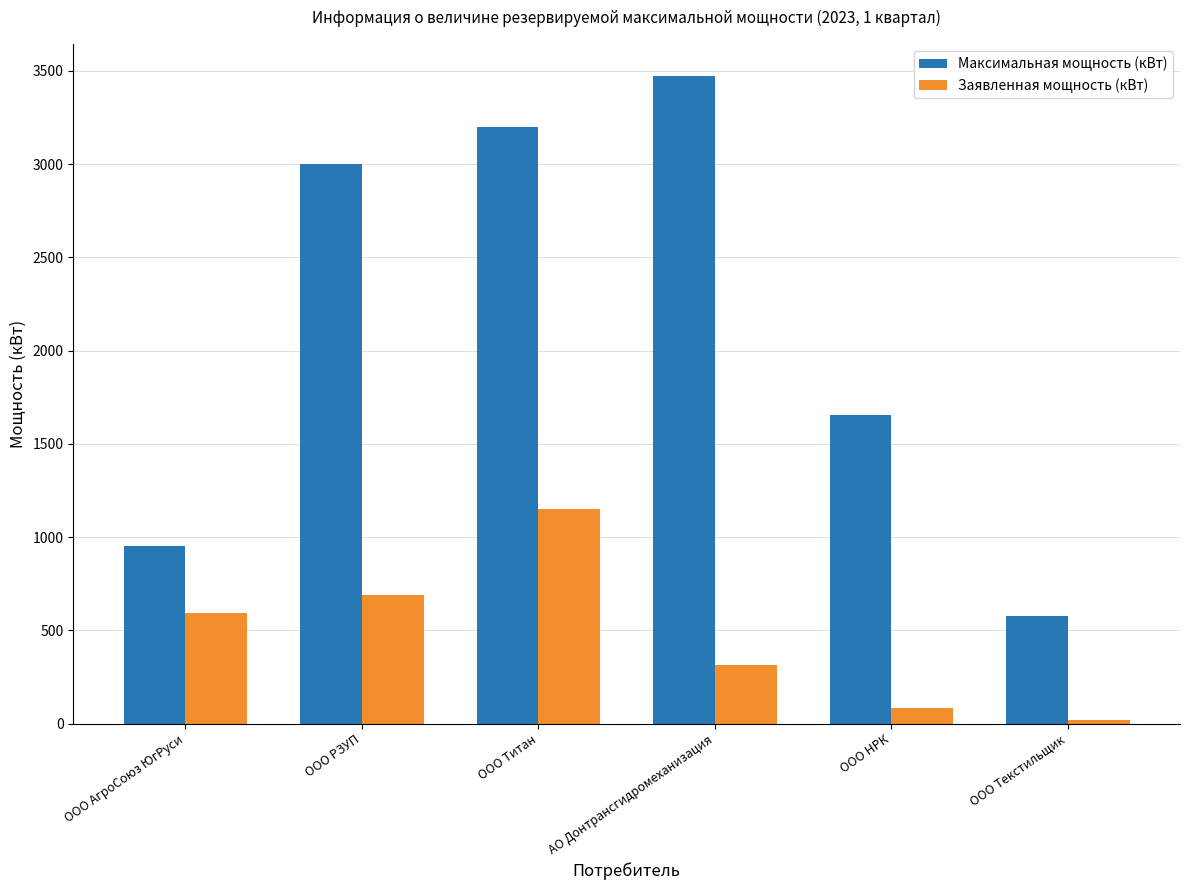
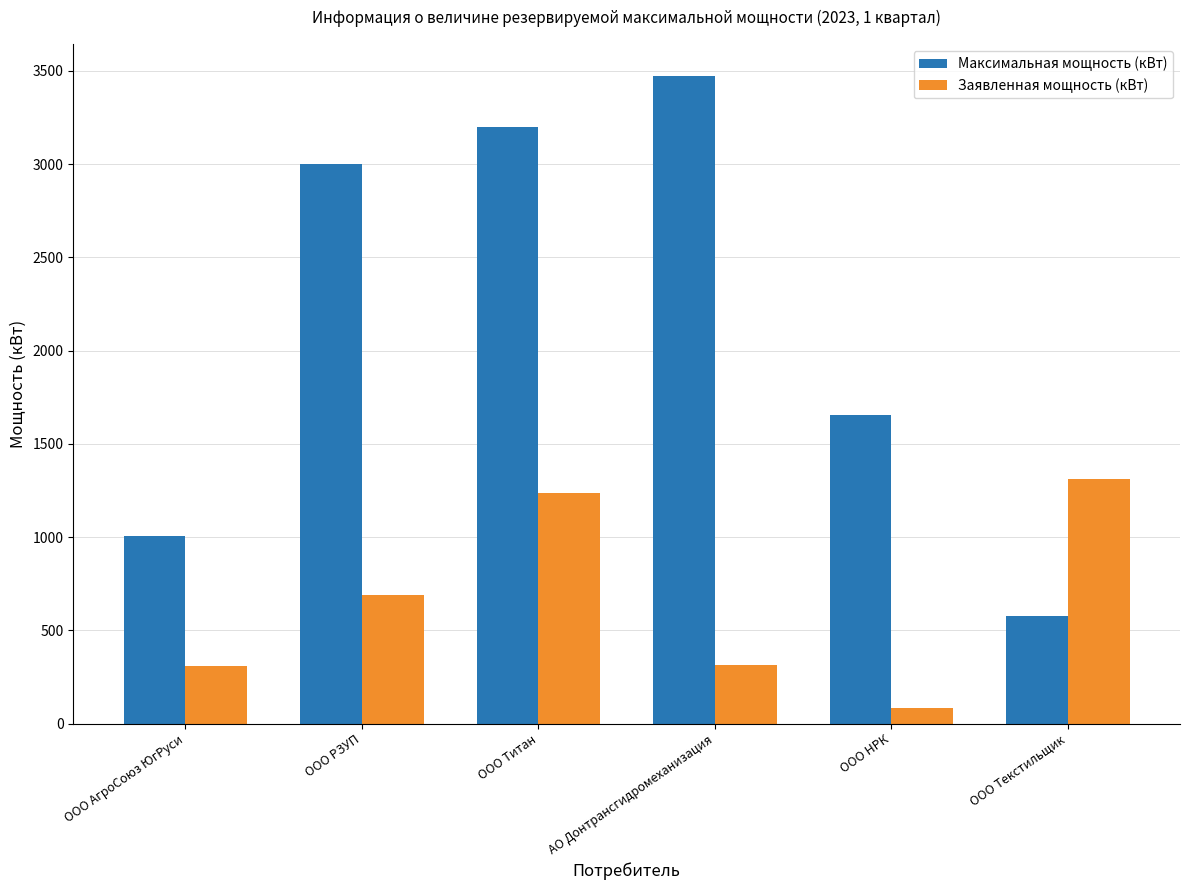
Максимальная мощность (кВт), ООО АгроСоюз ЮгРуси: 950 -> 1000
Заявленная мощность (кВт), ООО АгроСоюз ЮгРуси: 590 -> 310
Заявленная мощность (кВт), ООО Титан: 1150 -> 1240
Заявленная мощность (кВт), ООО Текстильщик: 20 -> 1310
